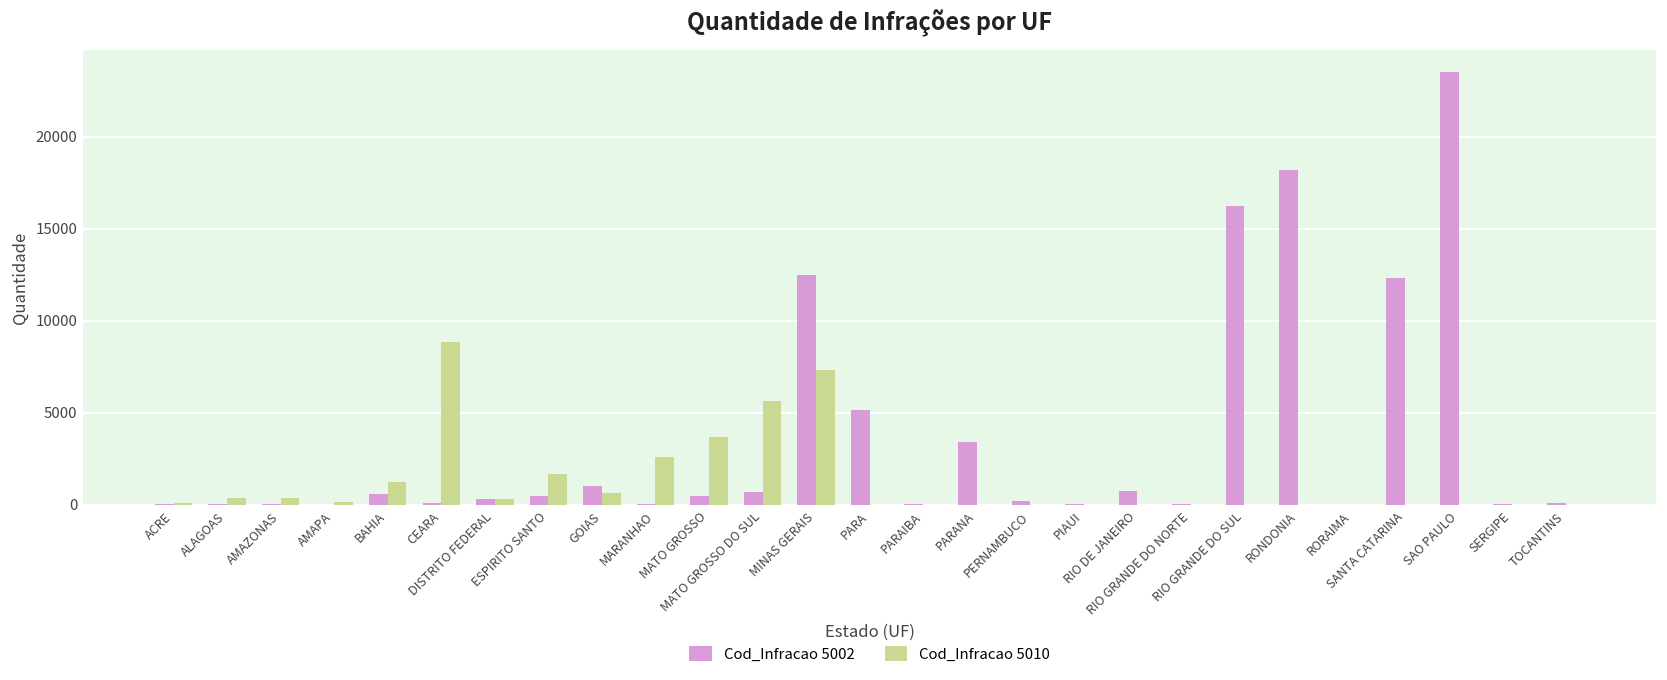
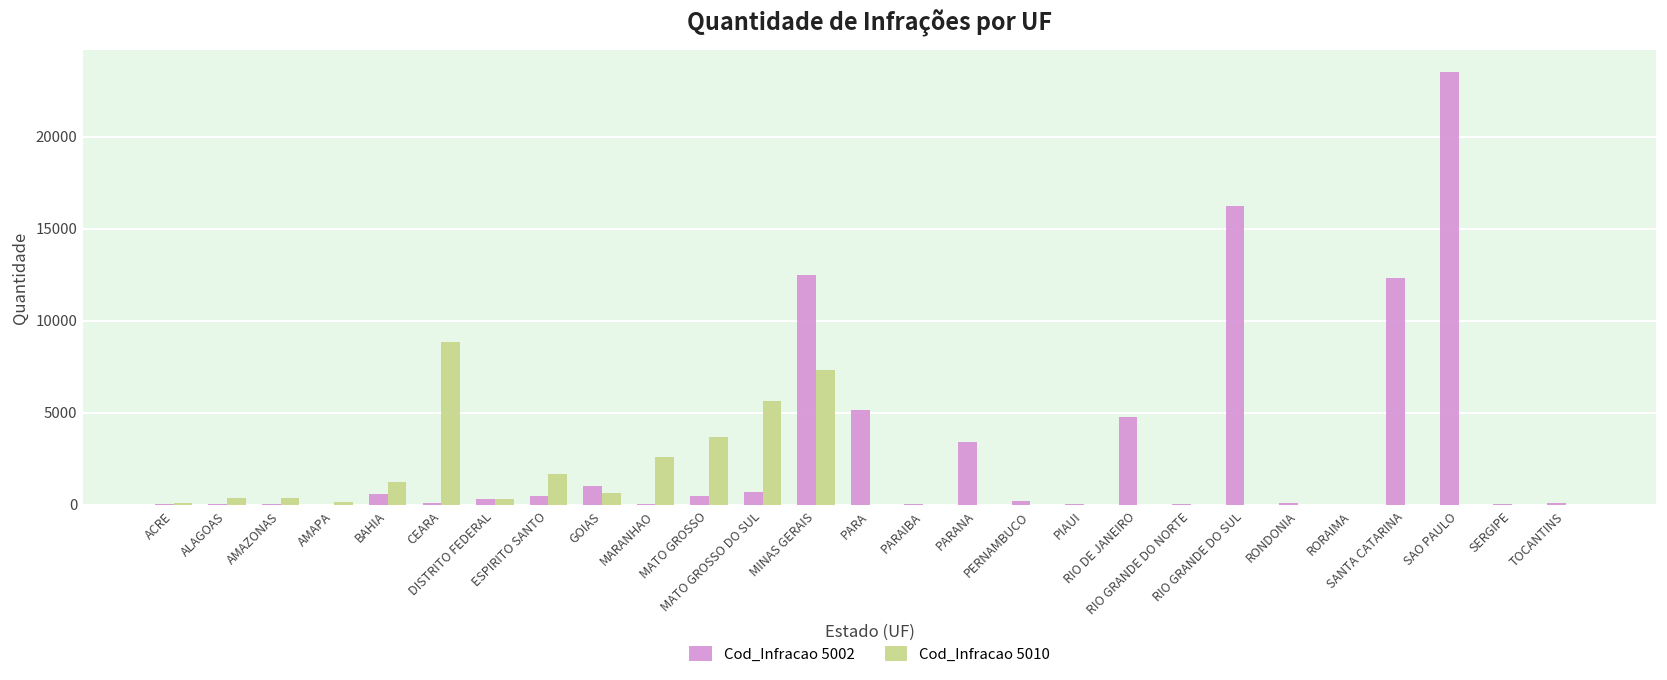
Cod_Infracao 5002, RIO DE JANEIRO: 800 -> 4700
Cod_Infracao 5002, RONDONIA: 18200 -> 100
